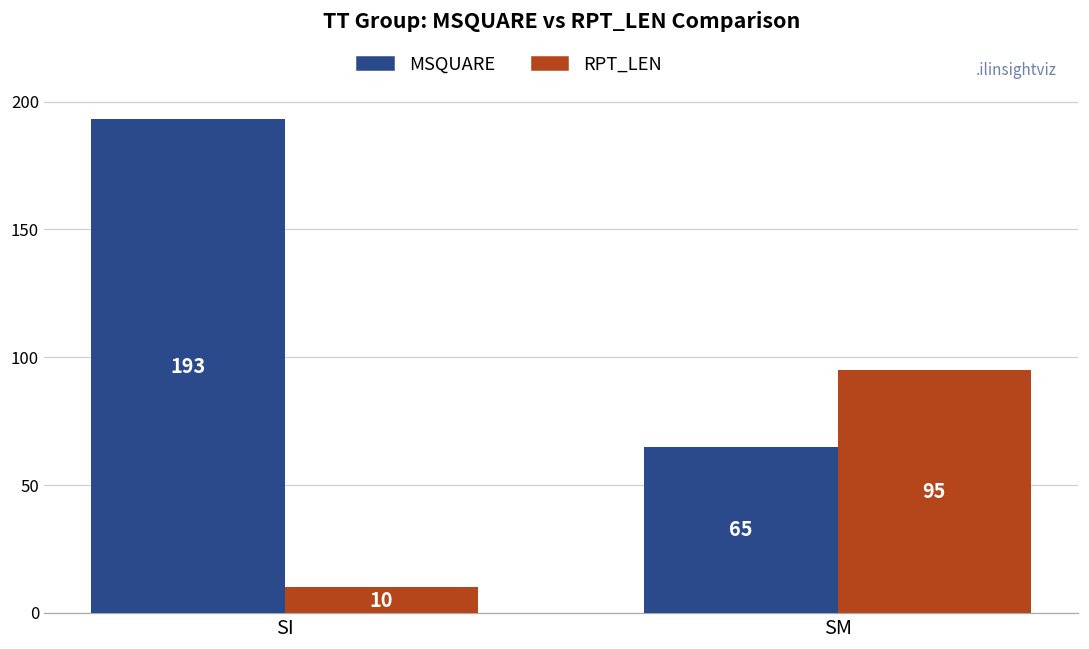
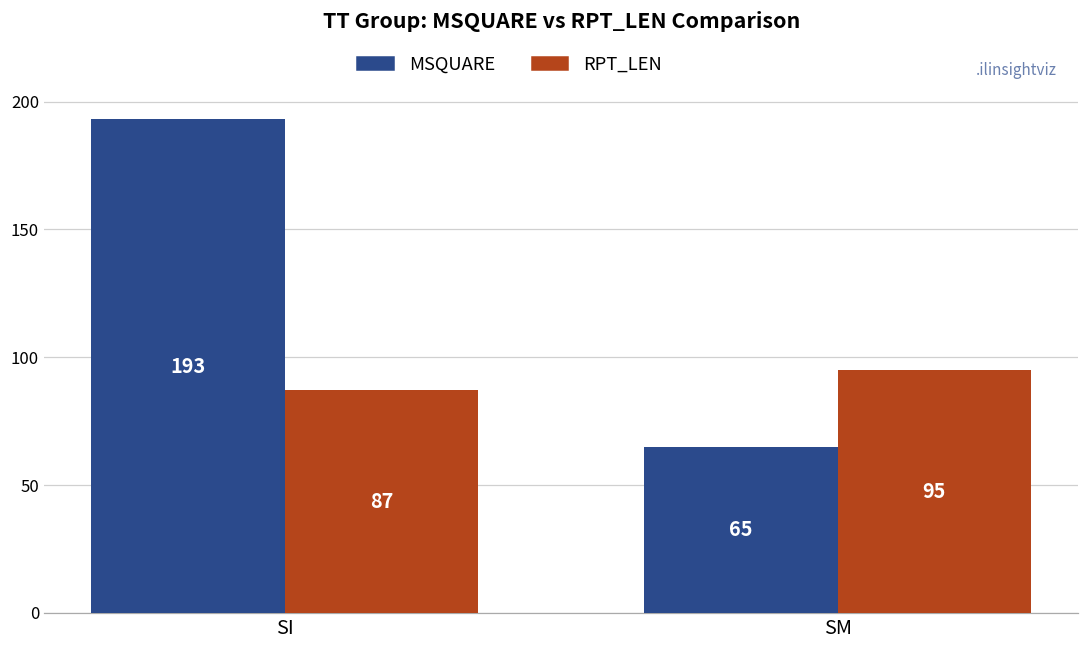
RPT_LEN, SI: 10 -> 87
